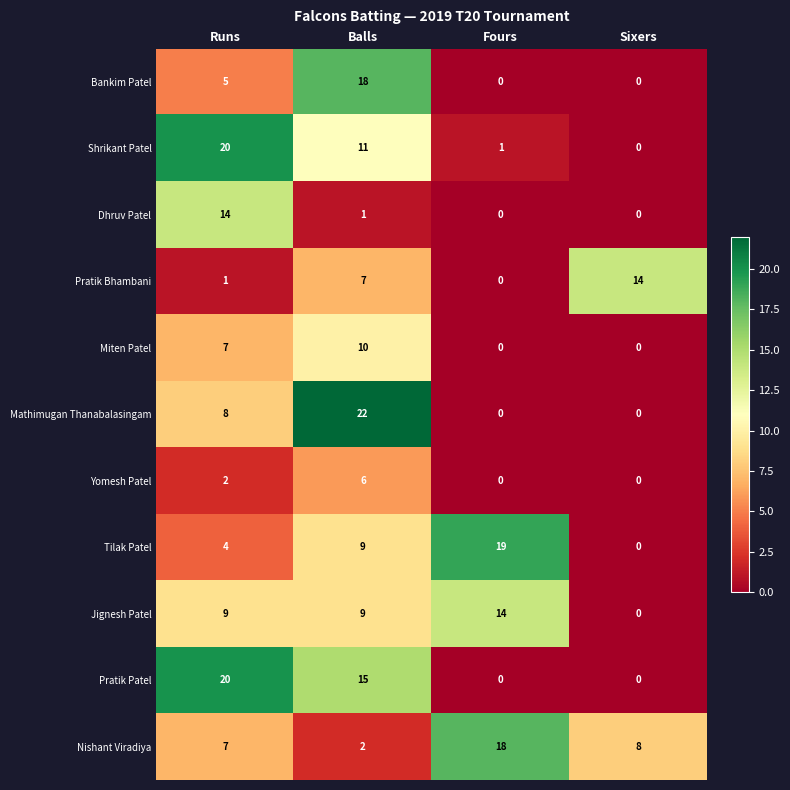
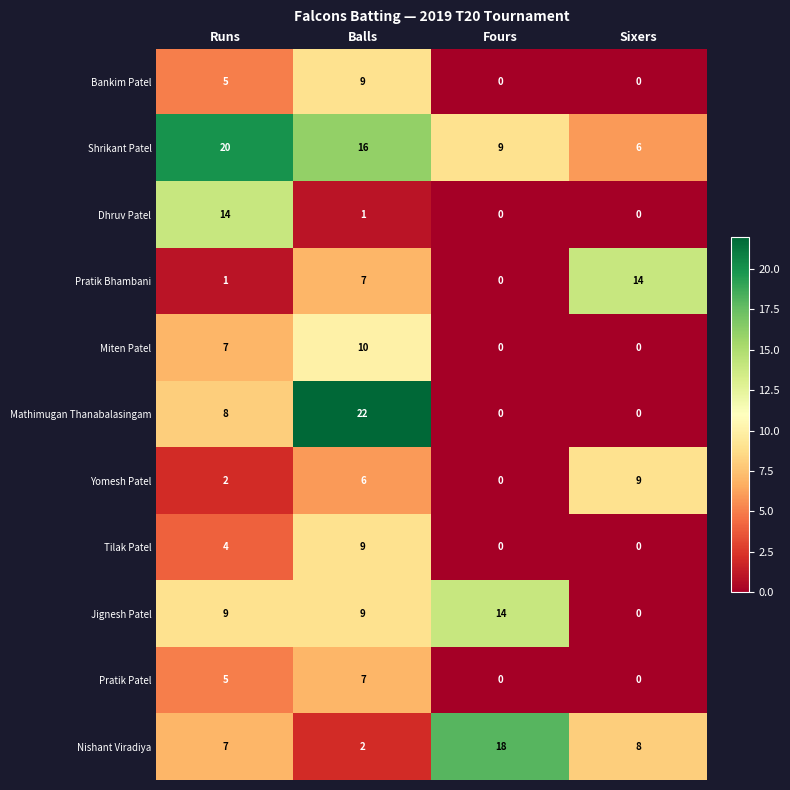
Bankim Patel, Balls: 18 -> 9
Shrikant Patel, Balls: 11 -> 16
Shrikant Patel, Fours: 1 -> 9
Shrikant Patel, Sixers: 0 -> 6
Yomesh Patel, Sixers: 0 -> 9
Tilak Patel, Fours: 19 -> 0
Pratik Patel, Runs: 20 -> 5
Pratik Patel, Balls: 15 -> 7
